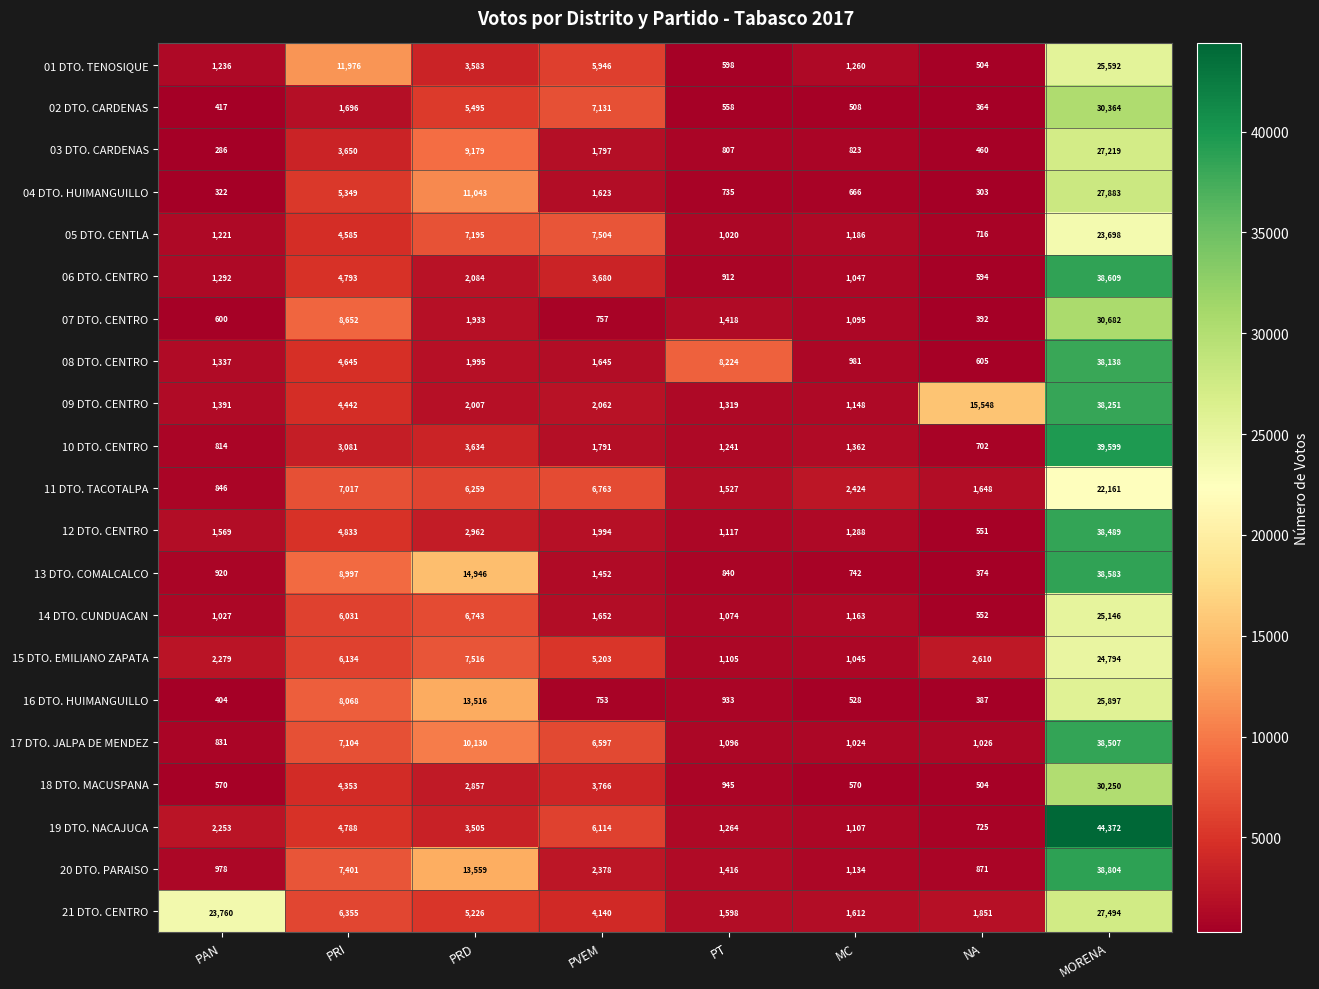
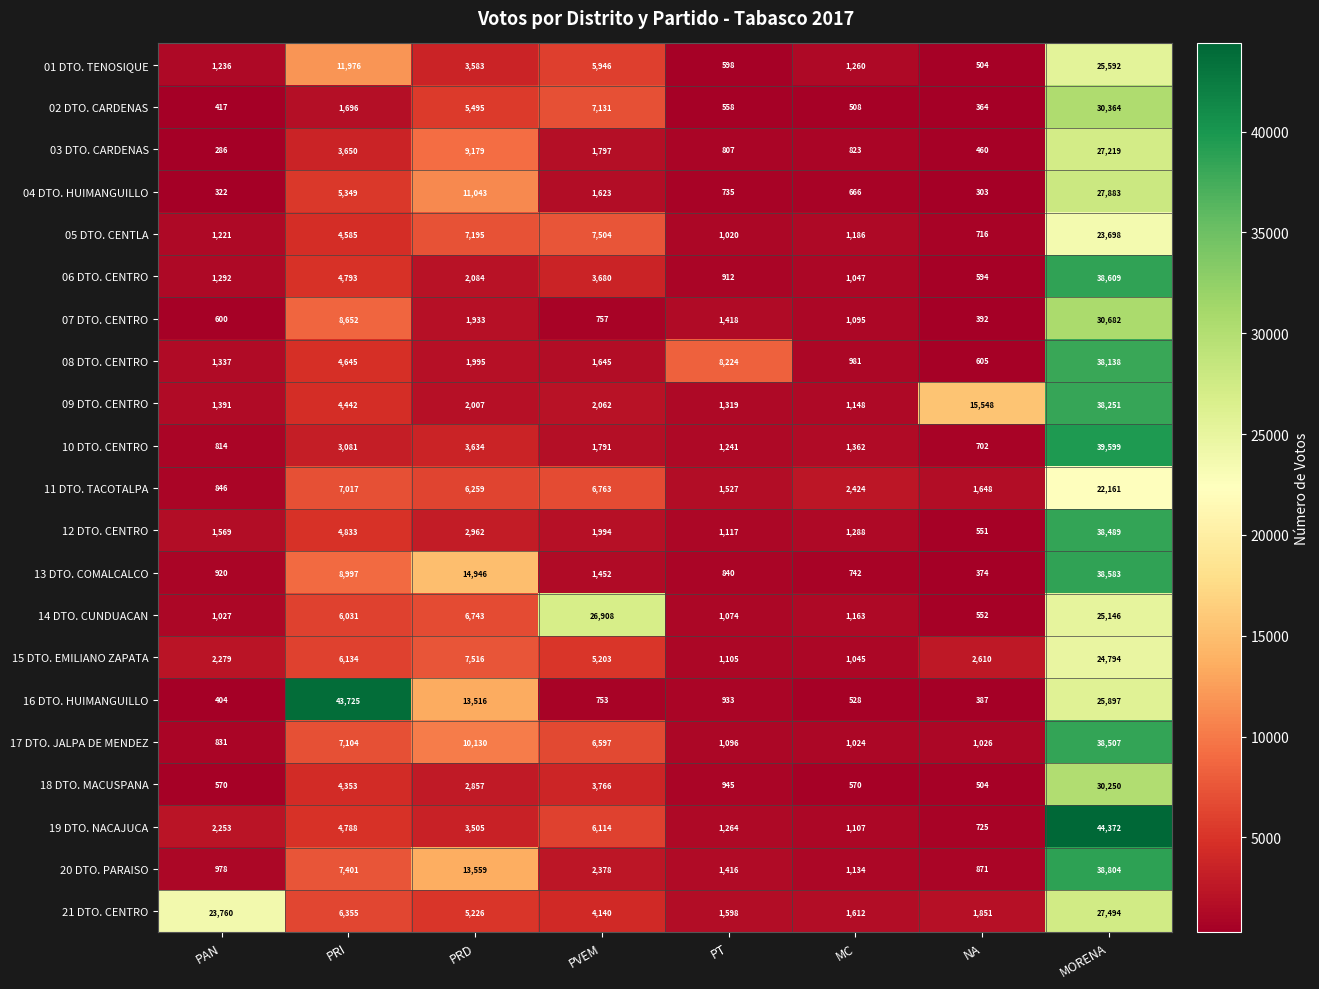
14 DTO. CUNDUACAN, PVEM: 1,652 -> 26,908
16 DTO. HUIMANGUILLO, PRI: 8,068 -> 43,725
